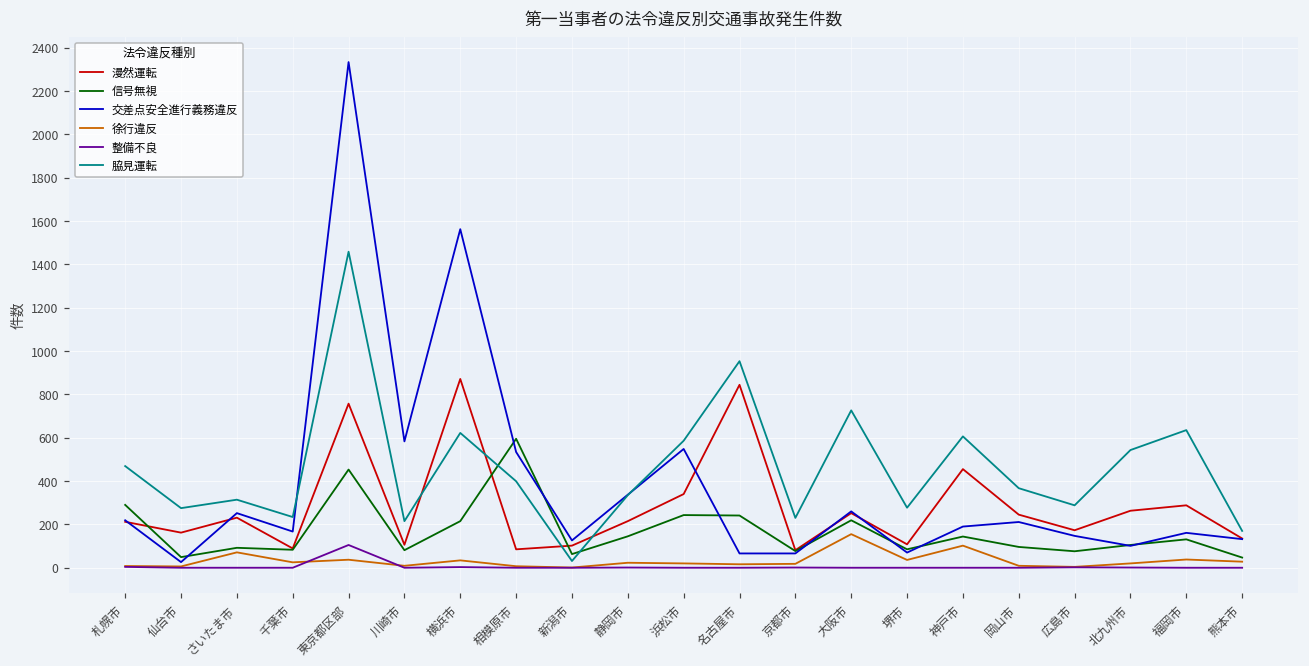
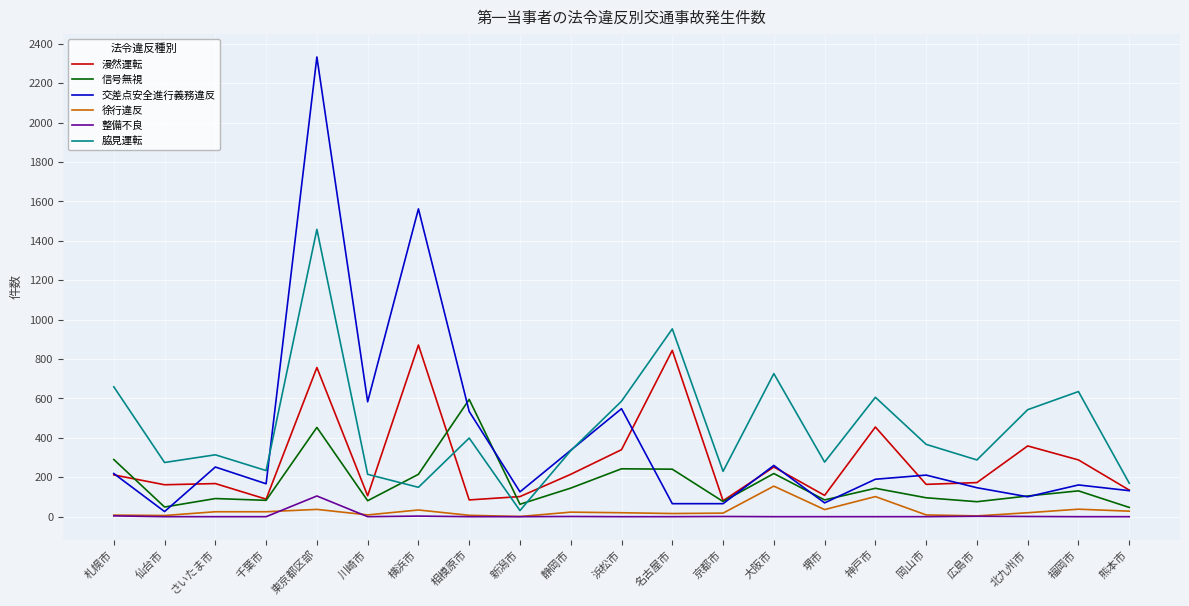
脇見運転, 札幌市: 470 -> 660
漫然運転, さいたま市: 230 -> 170
徐行違反, さいたま市: 70 -> 30
脇見運転, 横浜市: 620 -> 150
漫然運転, 岡山市: 250 -> 160
漫然運転, 北九州市: 260 -> 360
